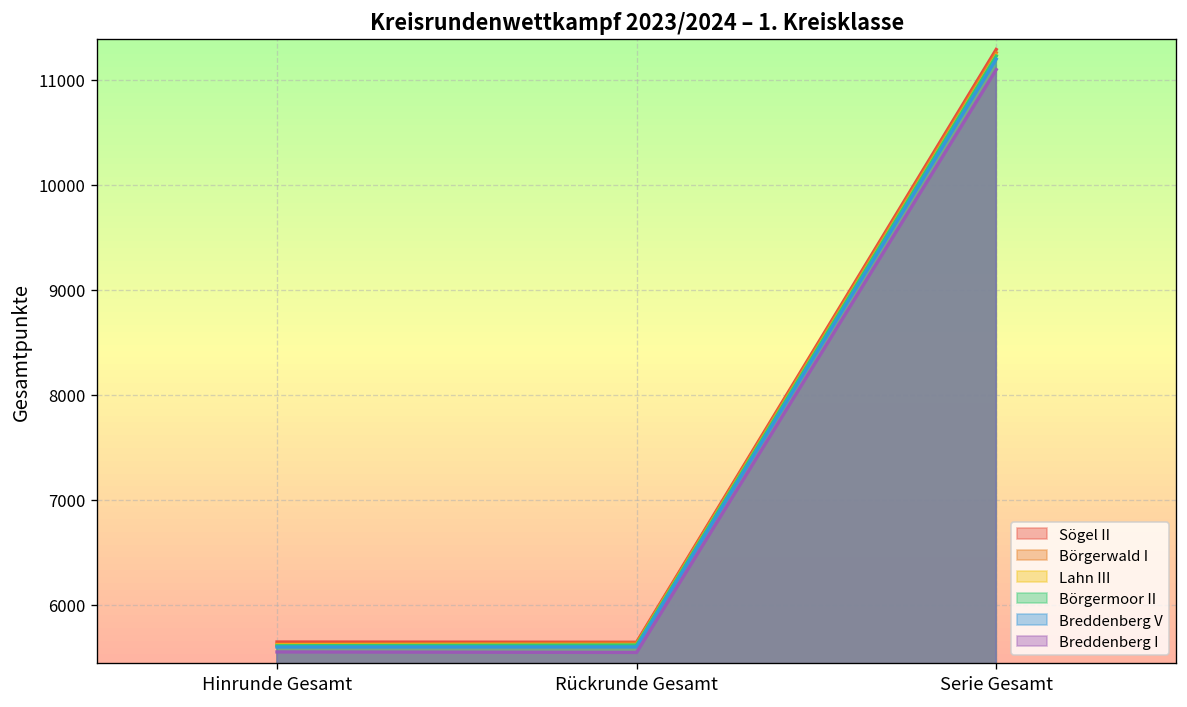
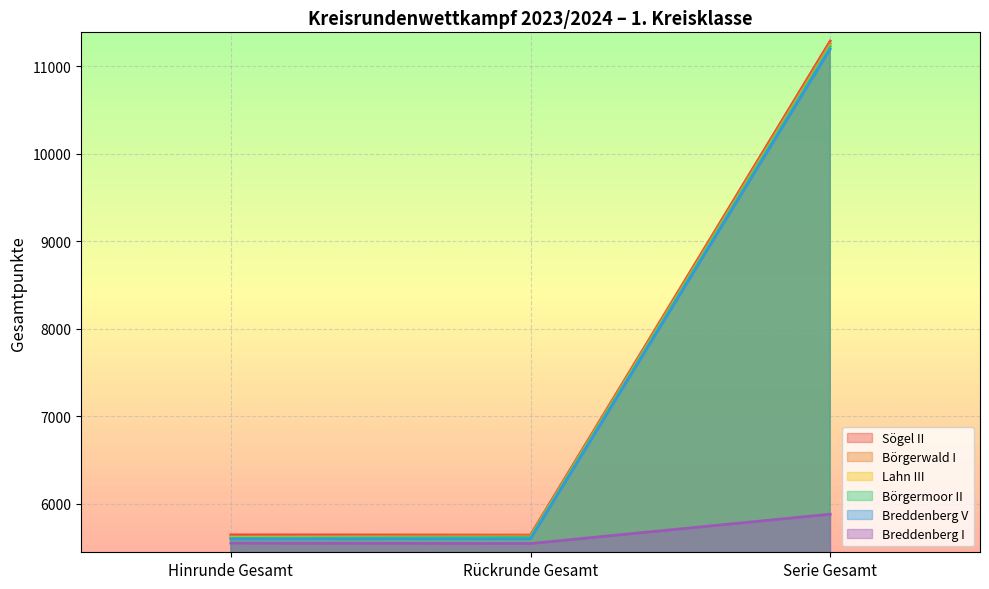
Breddenberg I, Serie Gesamt: 11100 -> 5900
